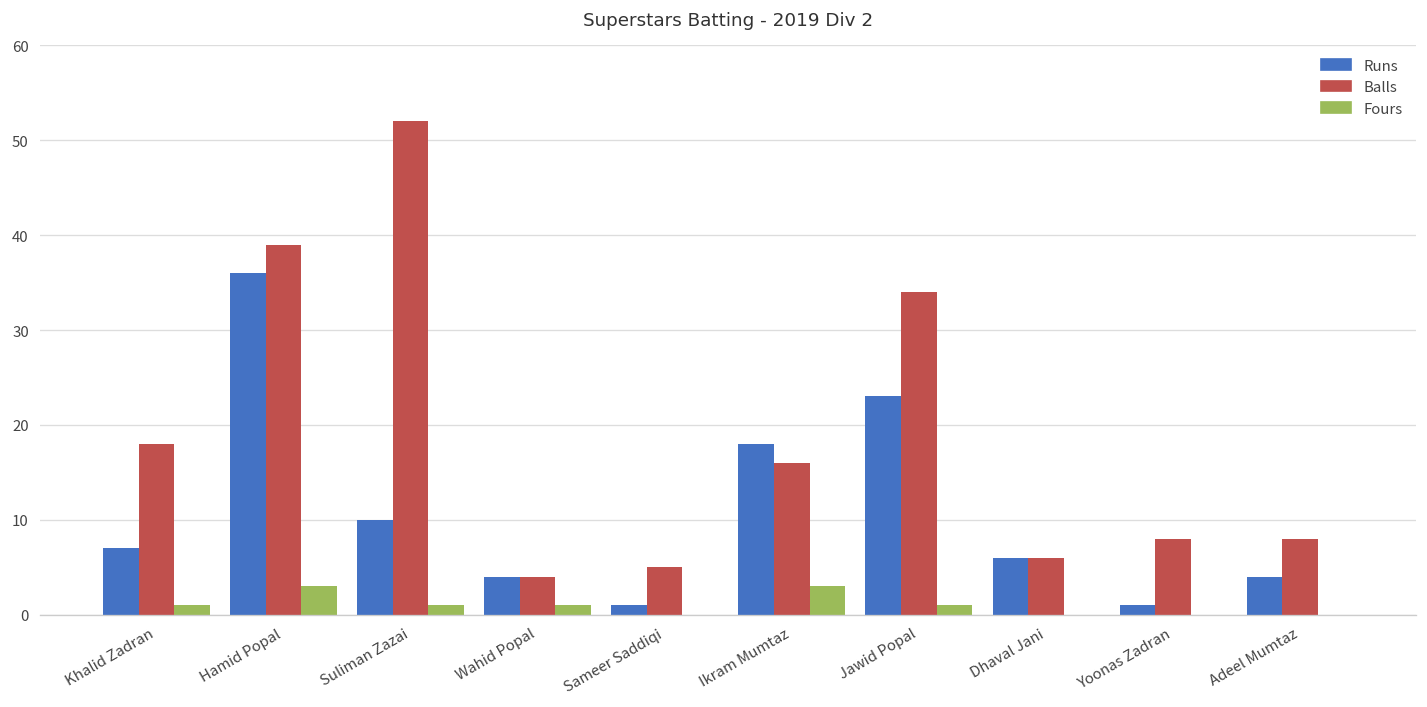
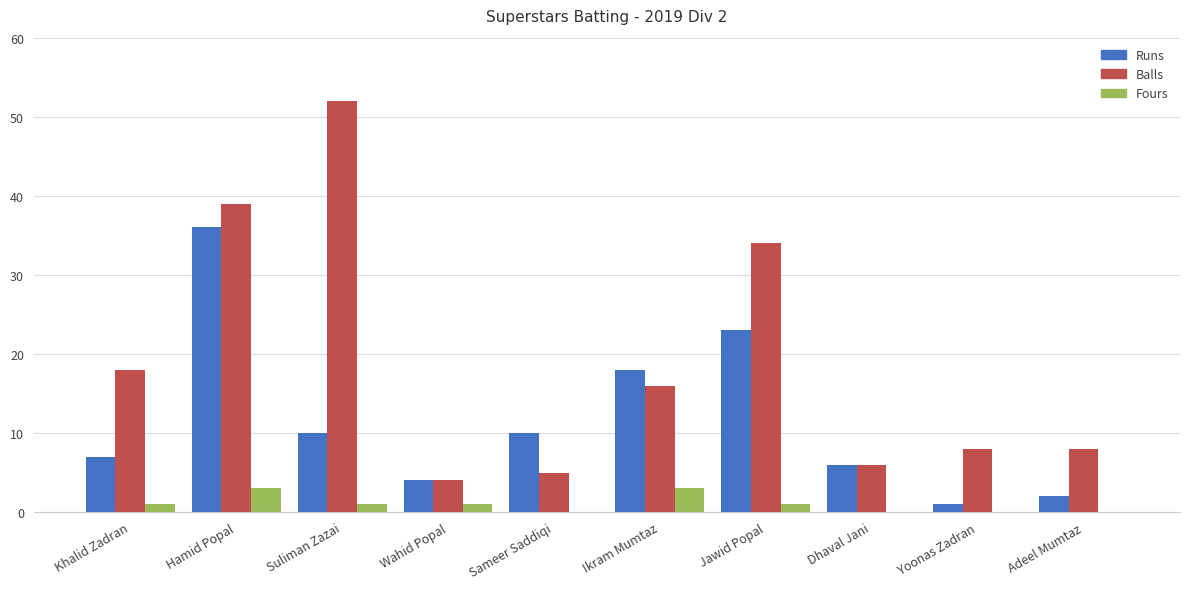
Runs, Sameer Saddiqi: 1 -> 10
Runs, Adeel Mumtaz: 4 -> 2
